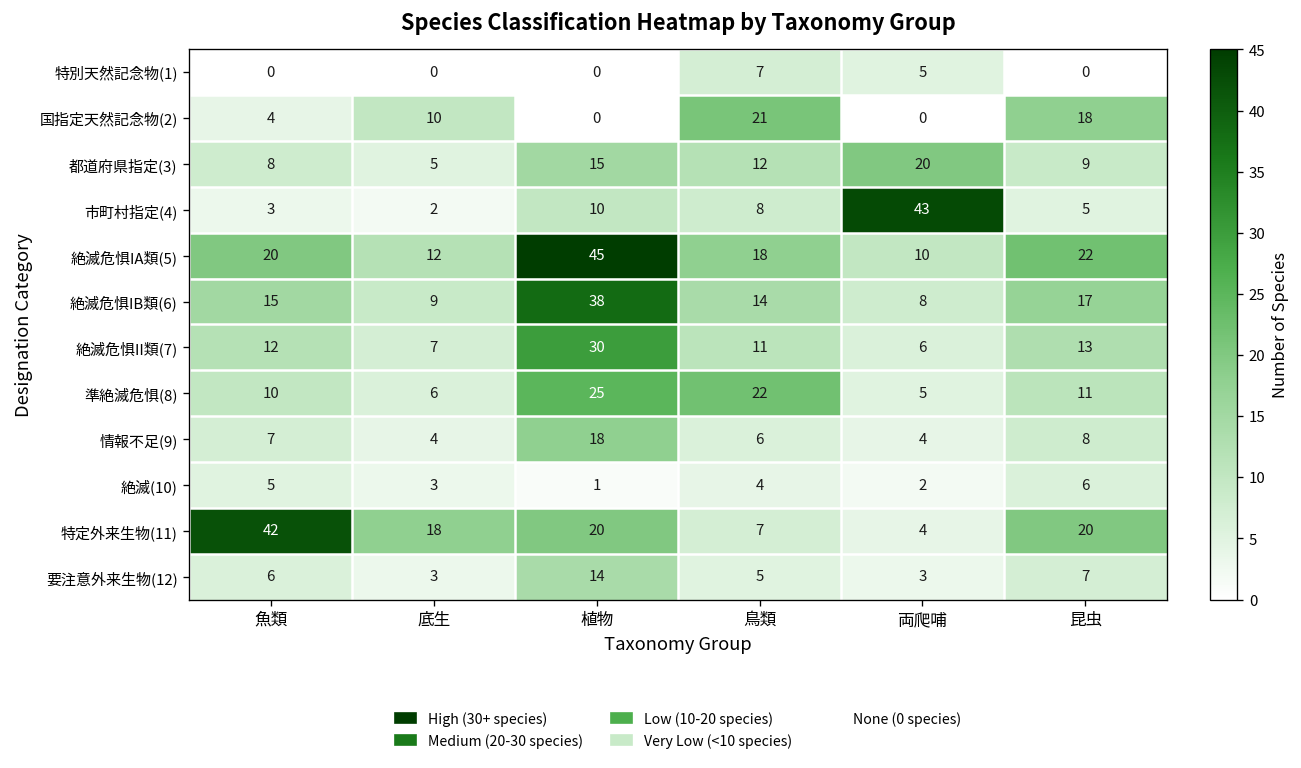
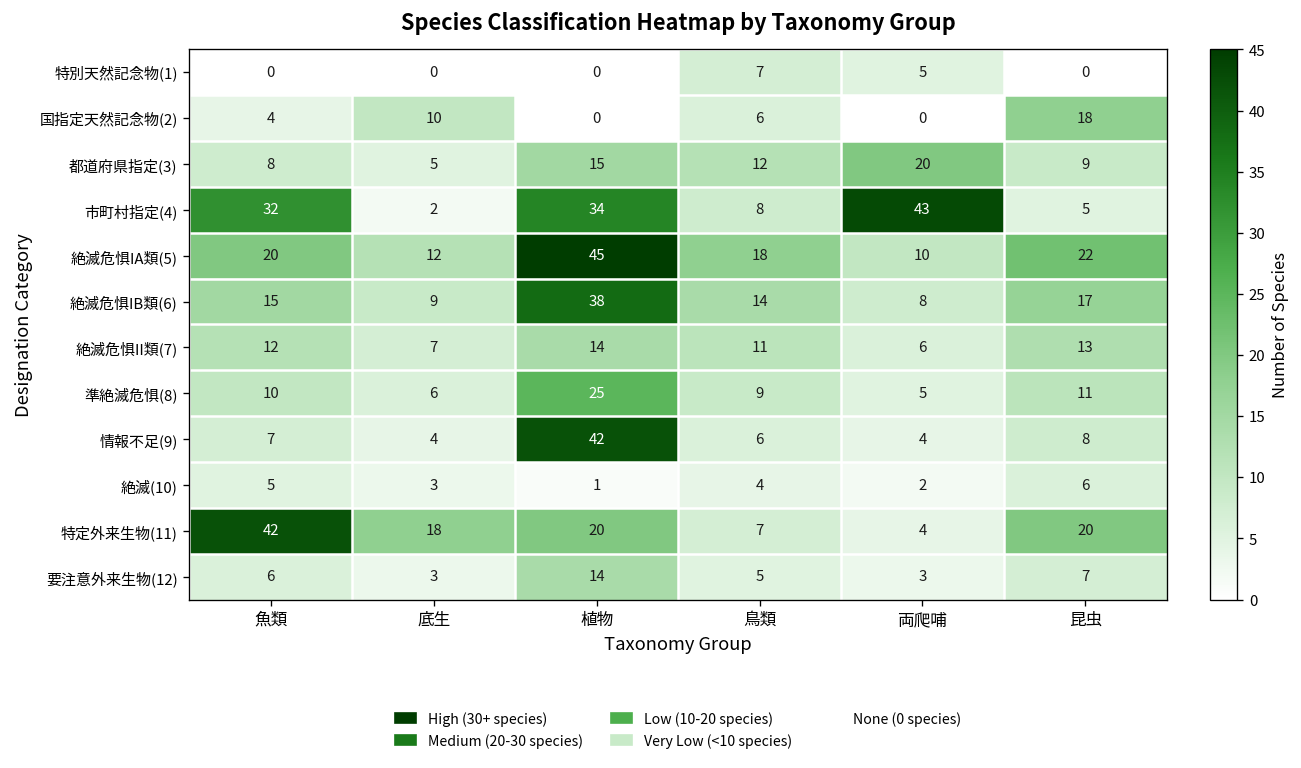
国指定天然記念物(2), 鳥類: 21 -> 6
市町村指定(4), 魚類: 3 -> 32
市町村指定(4), 植物: 10 -> 34
絶滅危惧II類(7), 植物: 30 -> 14
準絶滅危惧(8), 鳥類: 22 -> 9
情報不足(9), 植物: 18 -> 42
